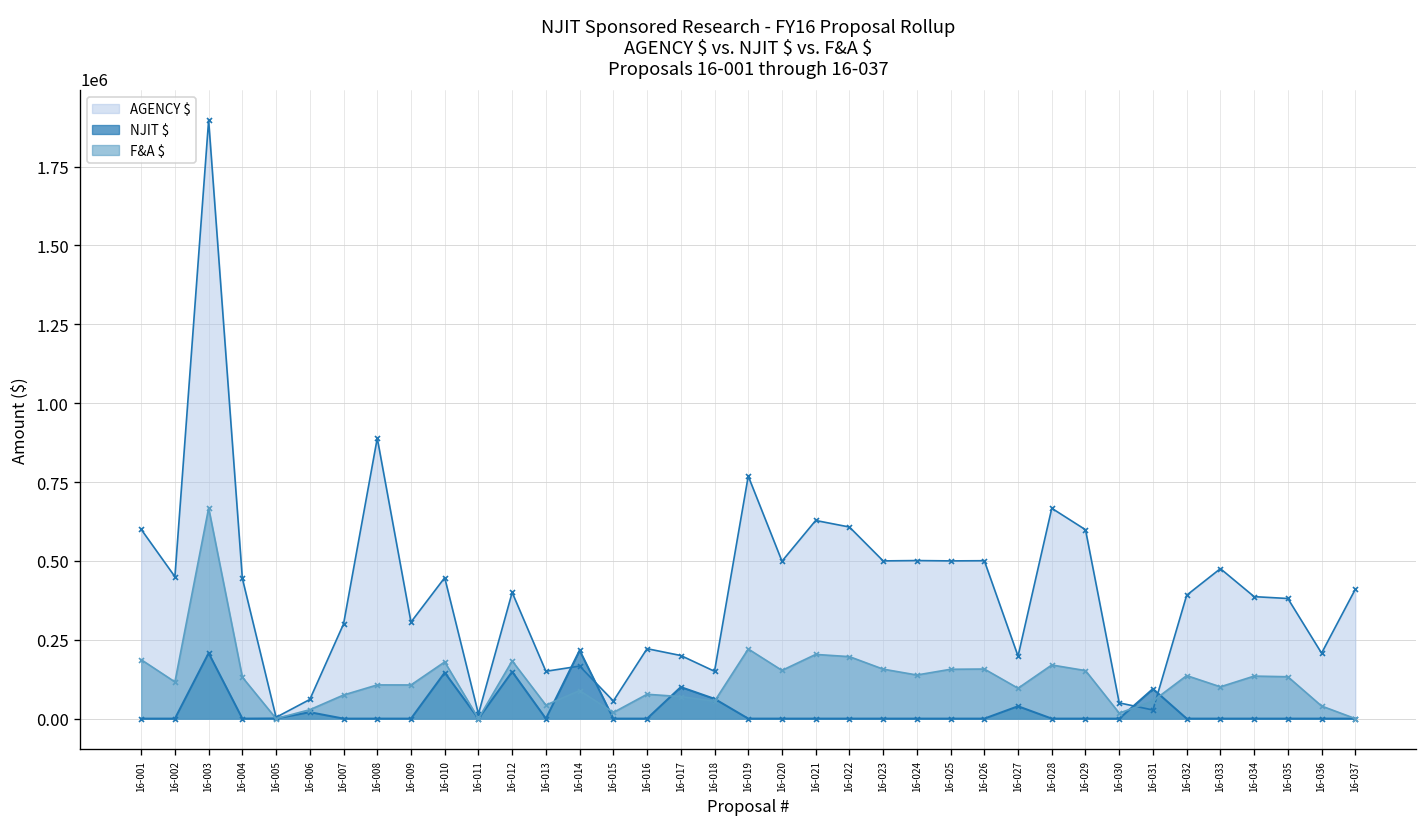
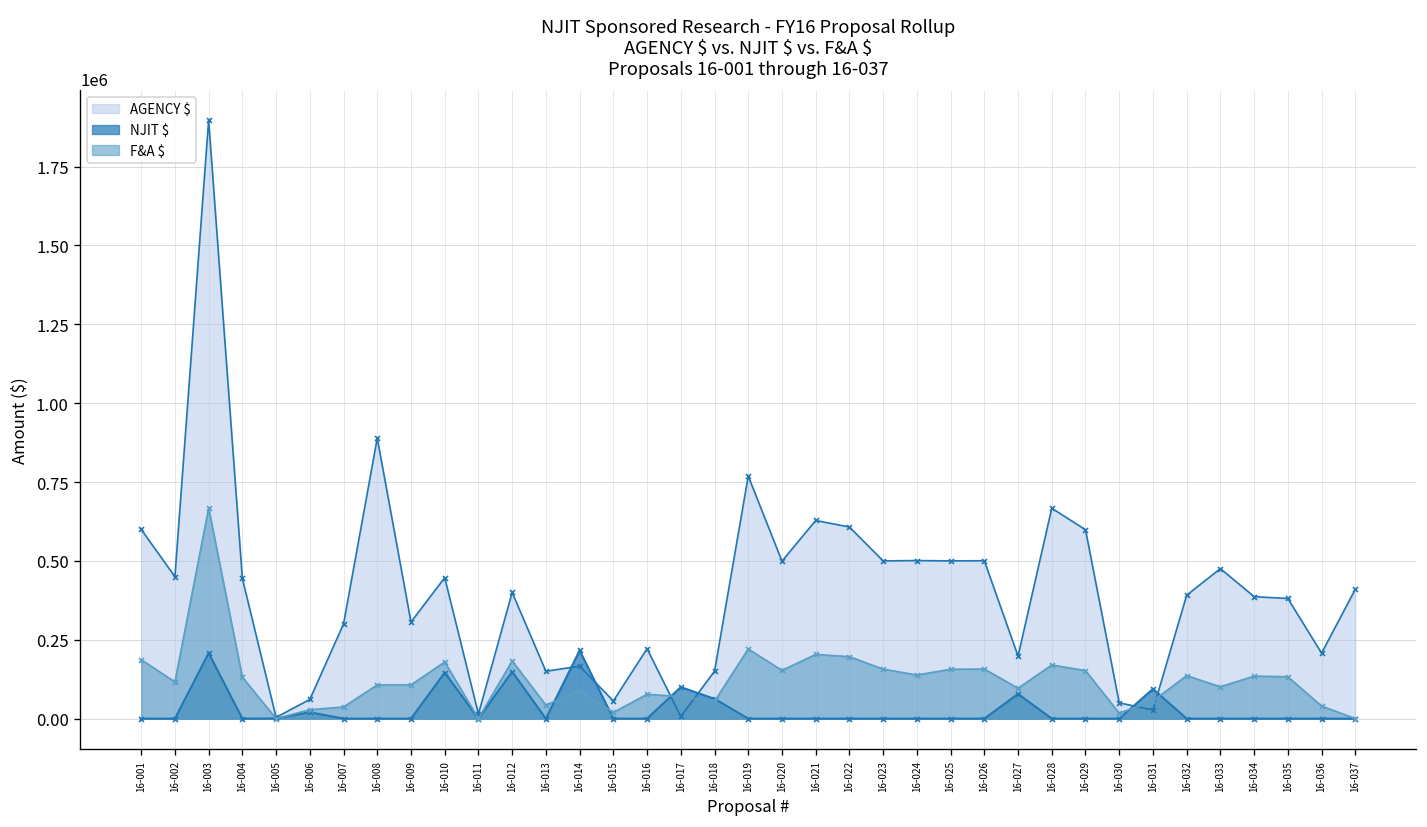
F&A $, 16-007: 70000 -> 40000
AGENCY $, 16-017: 200000 -> 10000
NJIT $, 16-027: 40000 -> 80000
